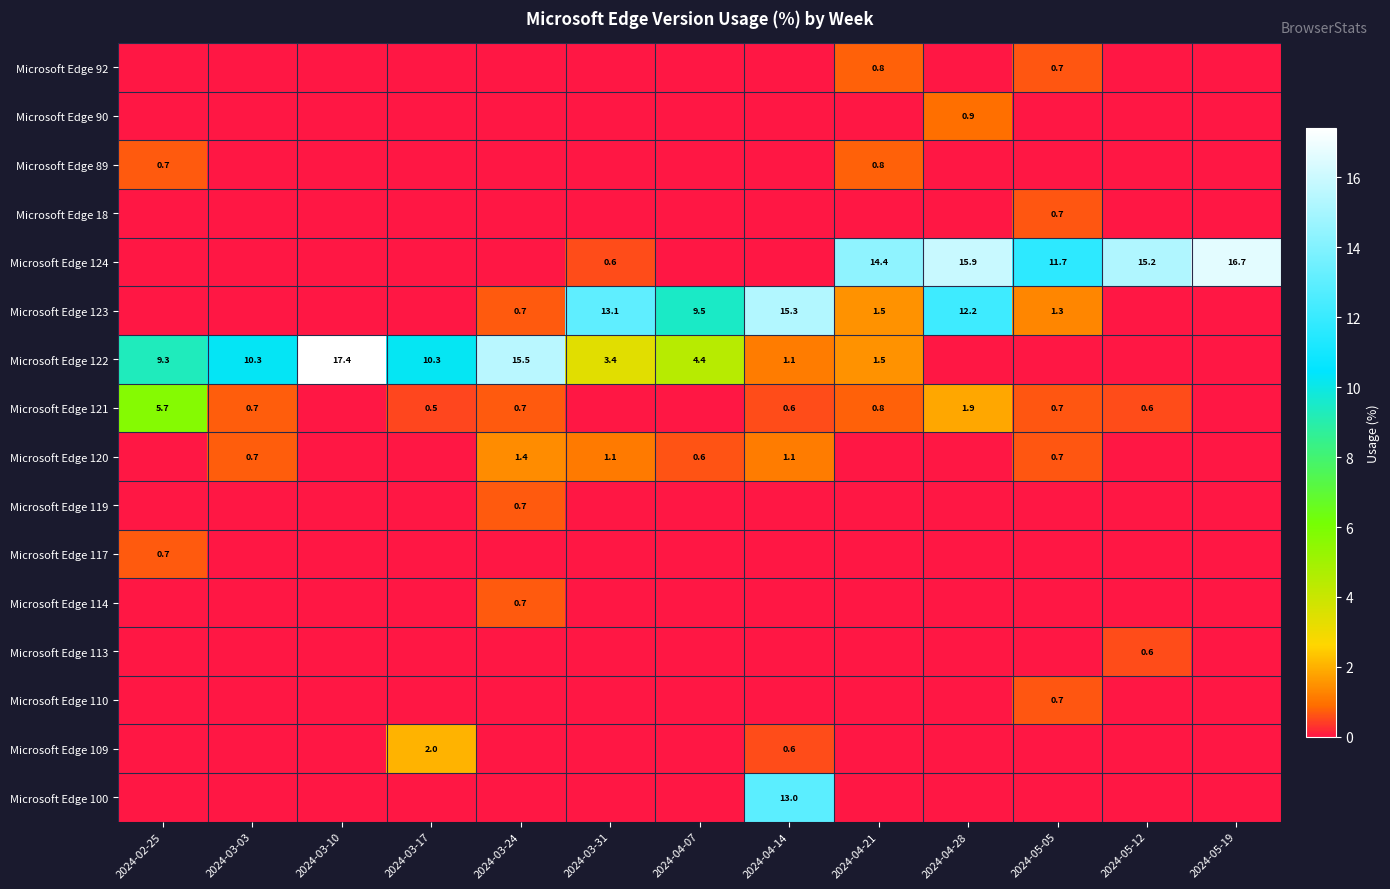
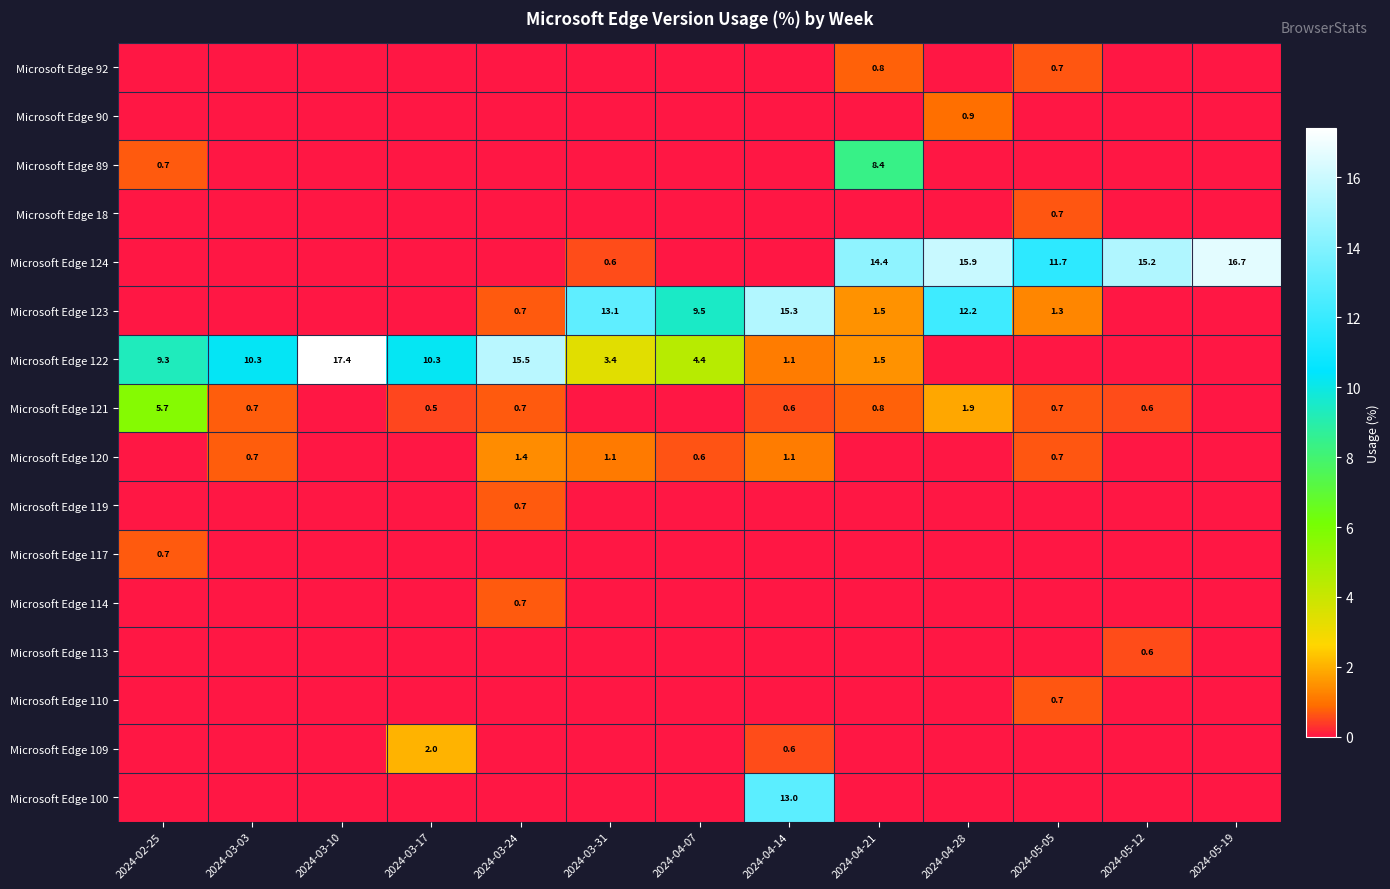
Microsoft Edge 89, 2024-04-21: 0.8 -> 8.4
